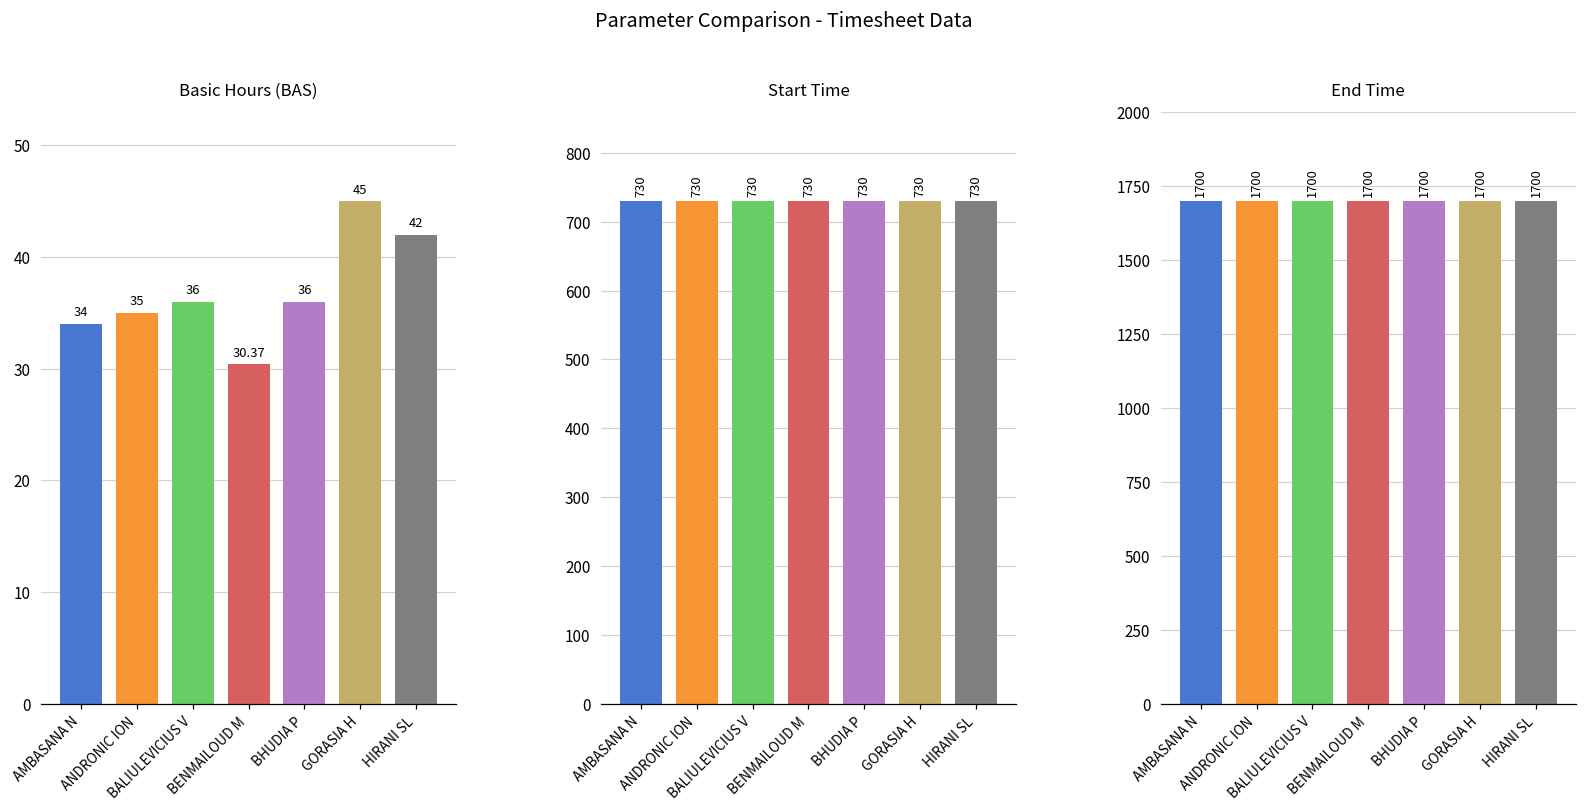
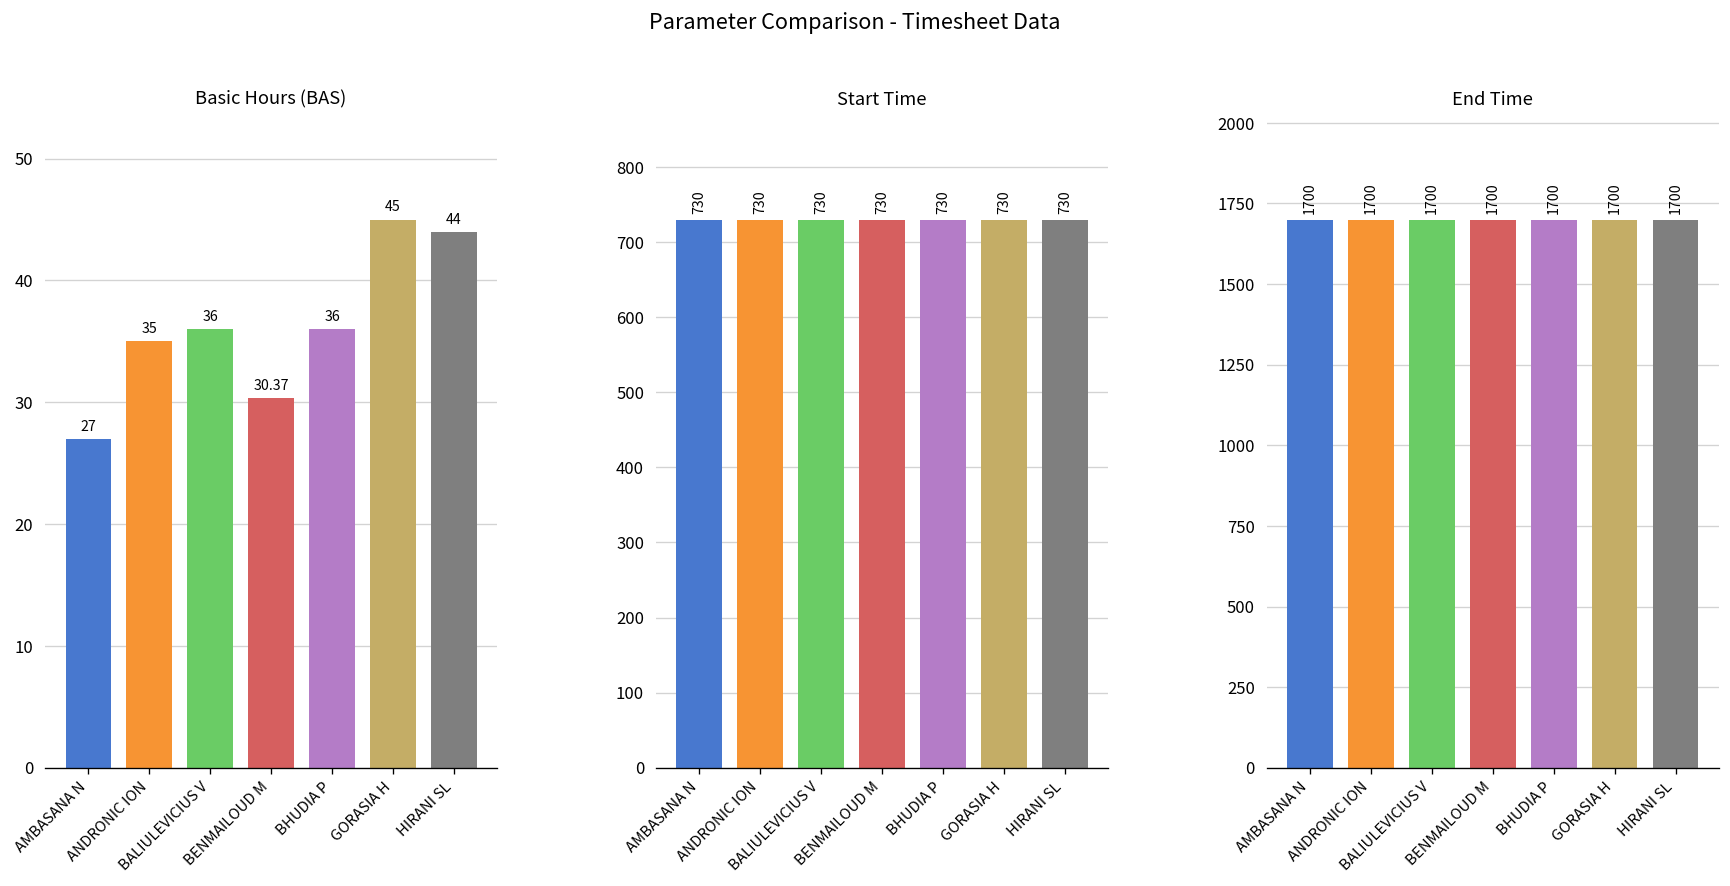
Basic Hours (BAS), AMBASANA N: 34 -> 27
Basic Hours (BAS), HIRANI SL: 42 -> 44
